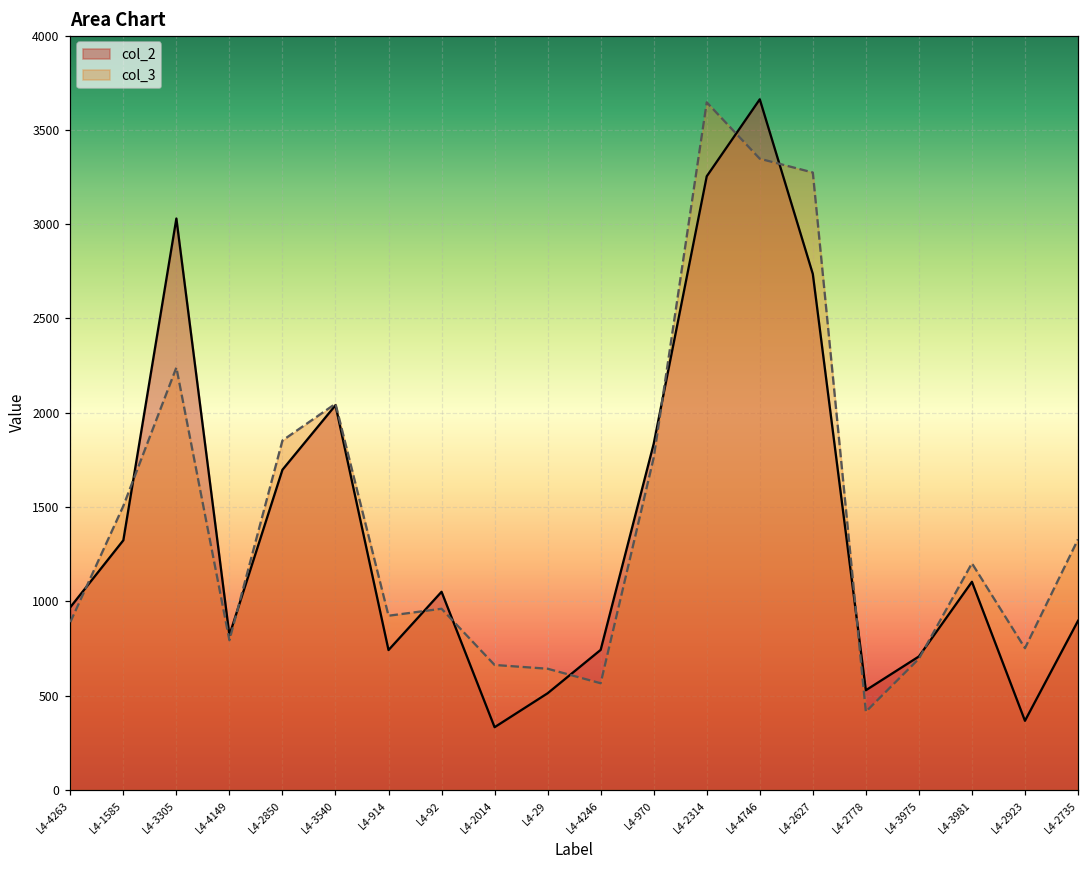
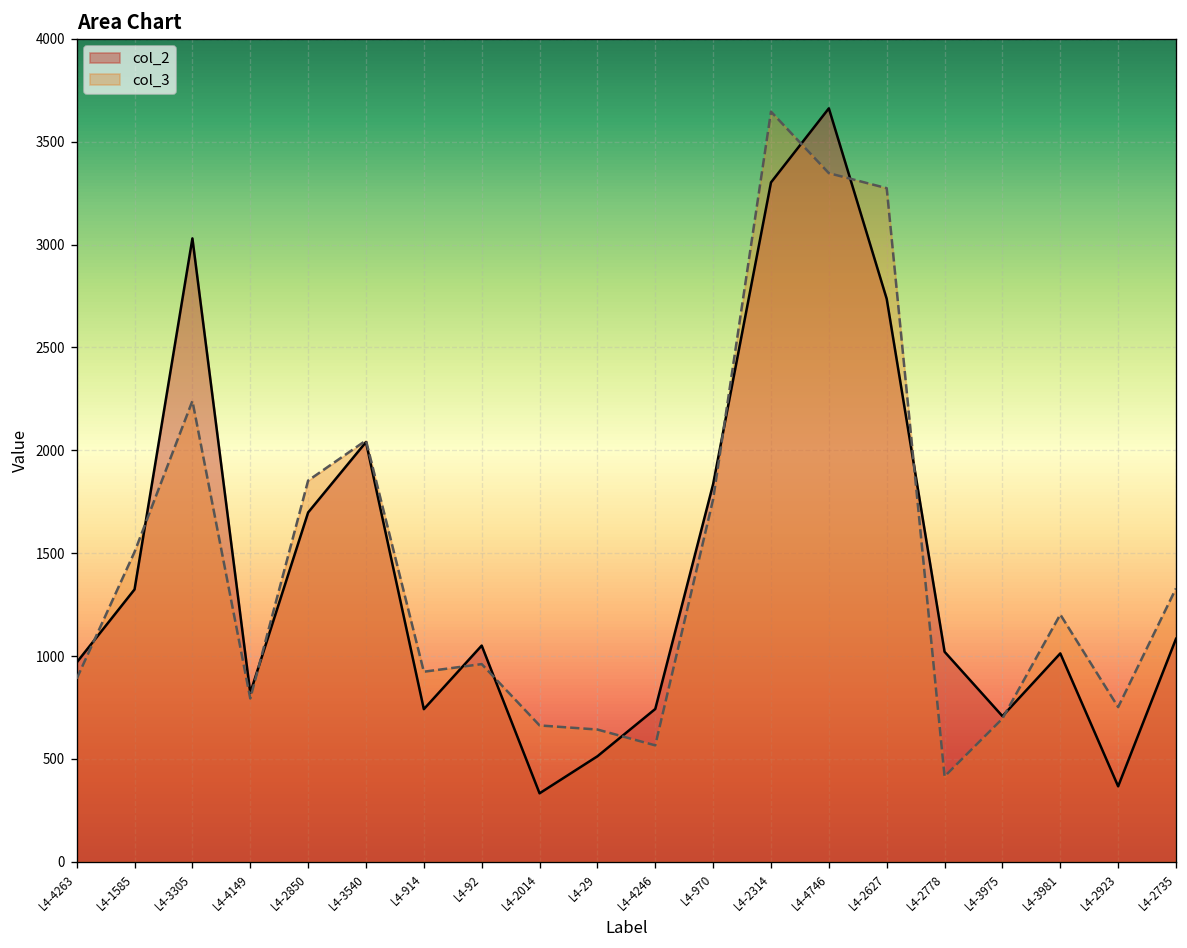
col_2, L4-2314: 3250 -> 3300
col_2, L4-2778: 530 -> 1020
col_2, L4-3981: 1100 -> 1010
col_2, L4-2735: 900 -> 1080
